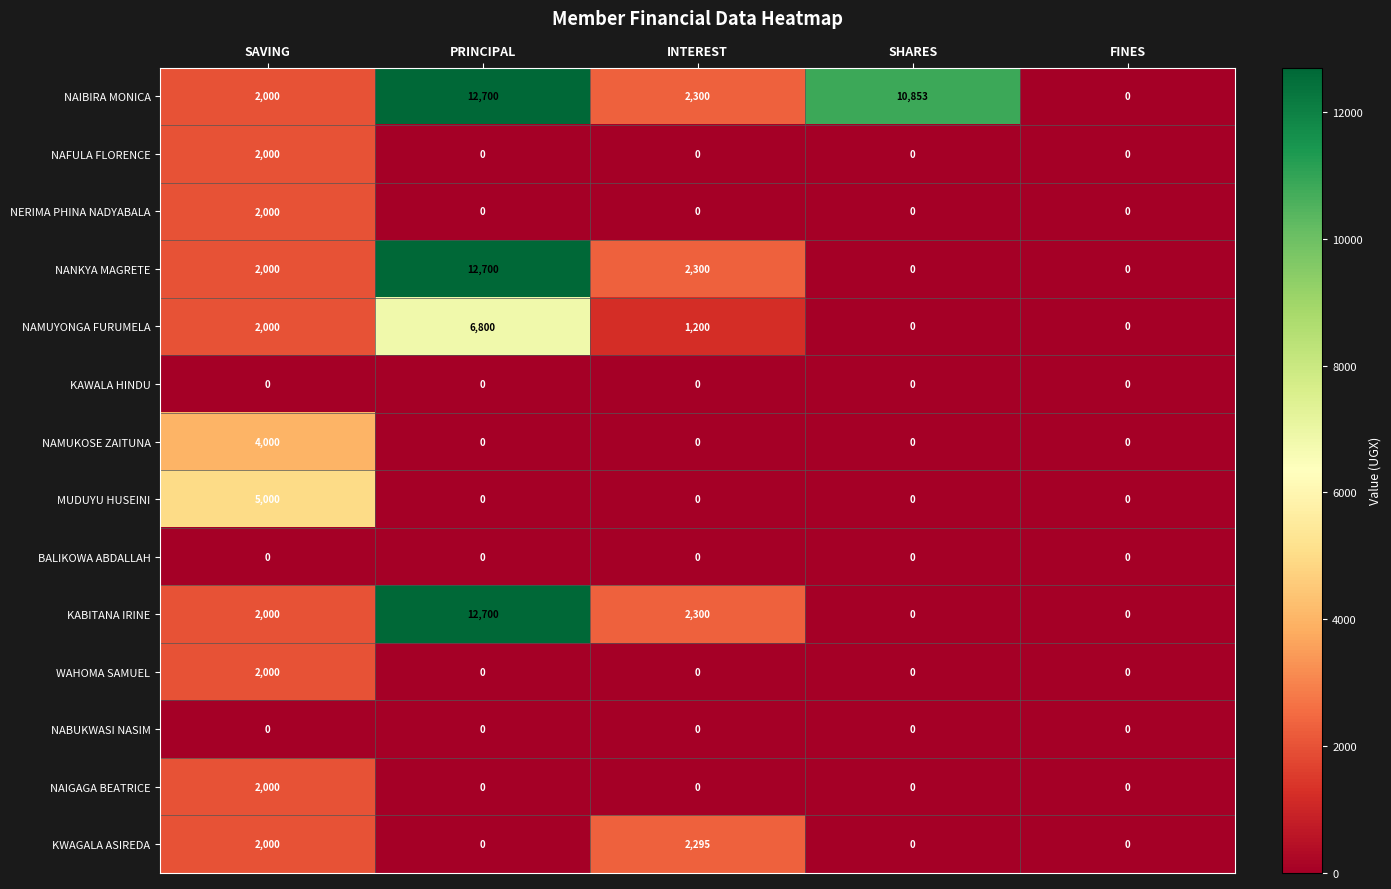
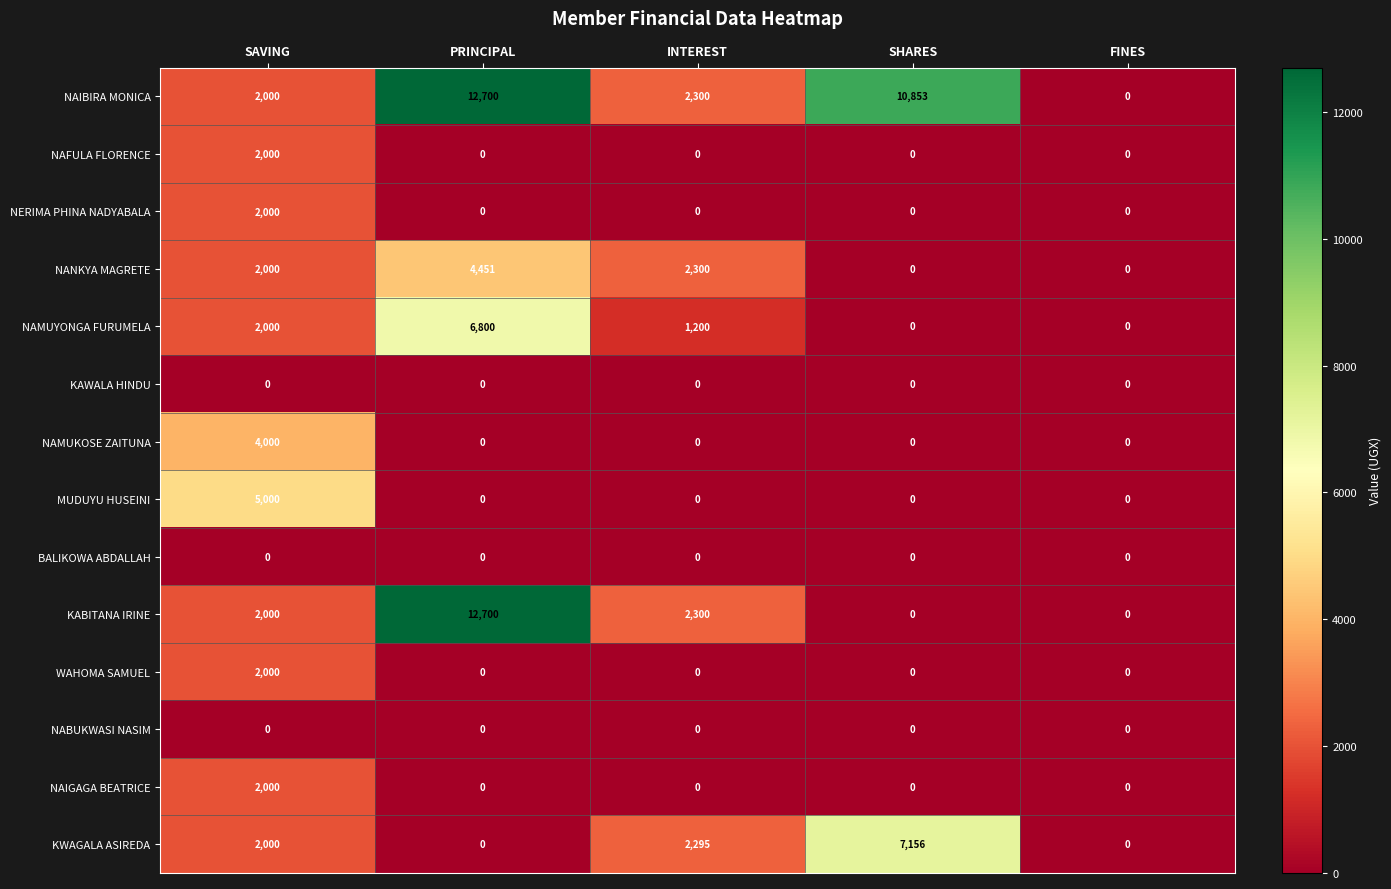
NANKYA MAGRETE, PRINCIPAL: 12,700 -> 4,451
KWAGALA ASIREDA, SHARES: 0 -> 7,156
